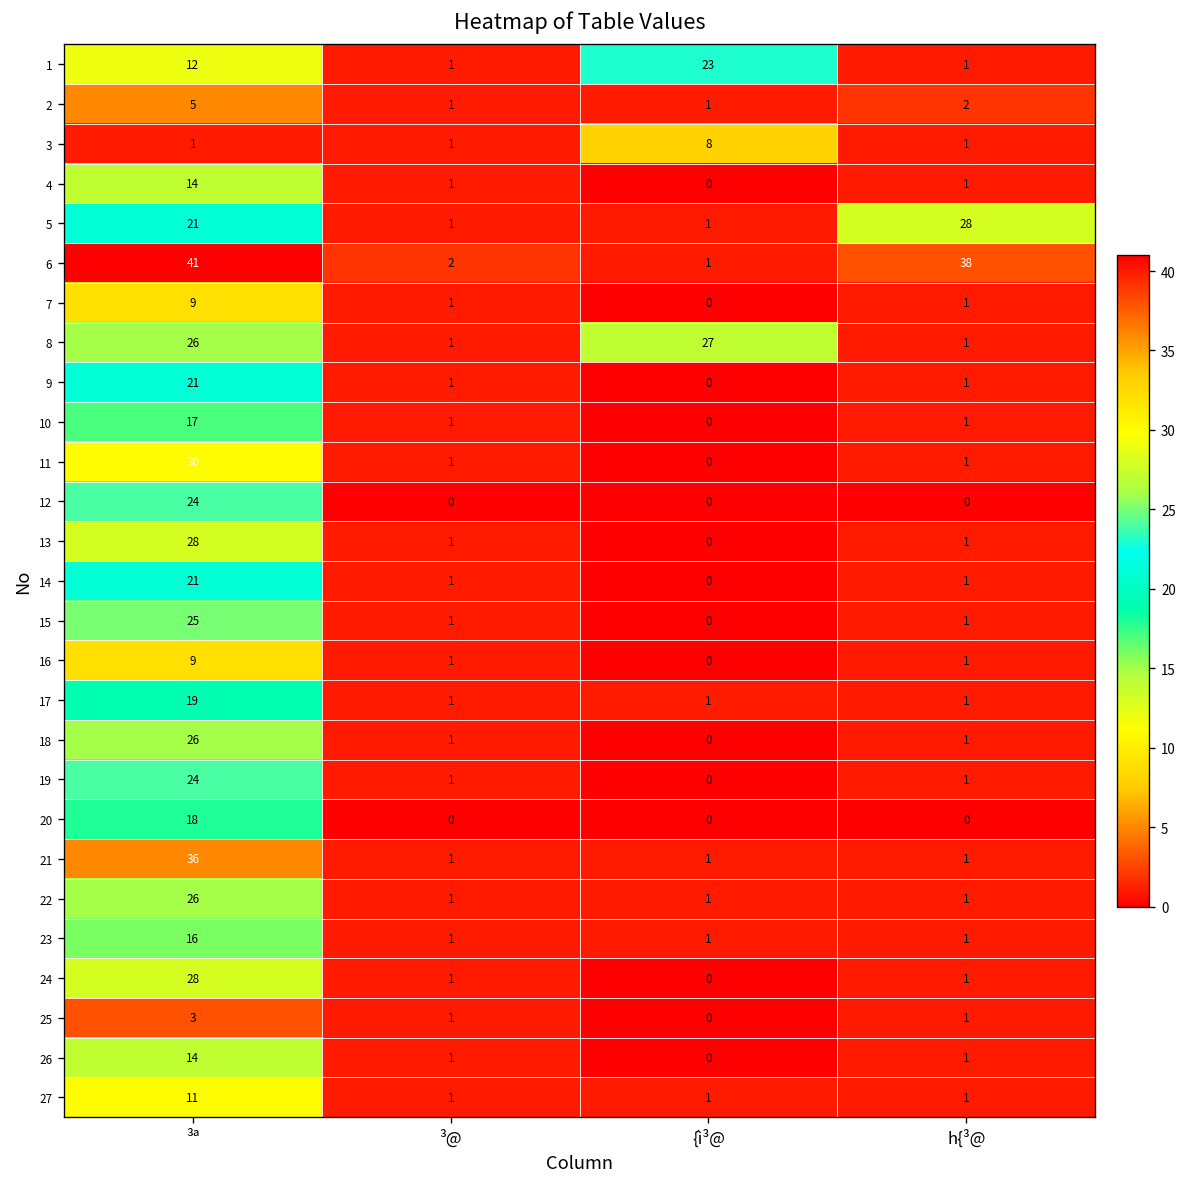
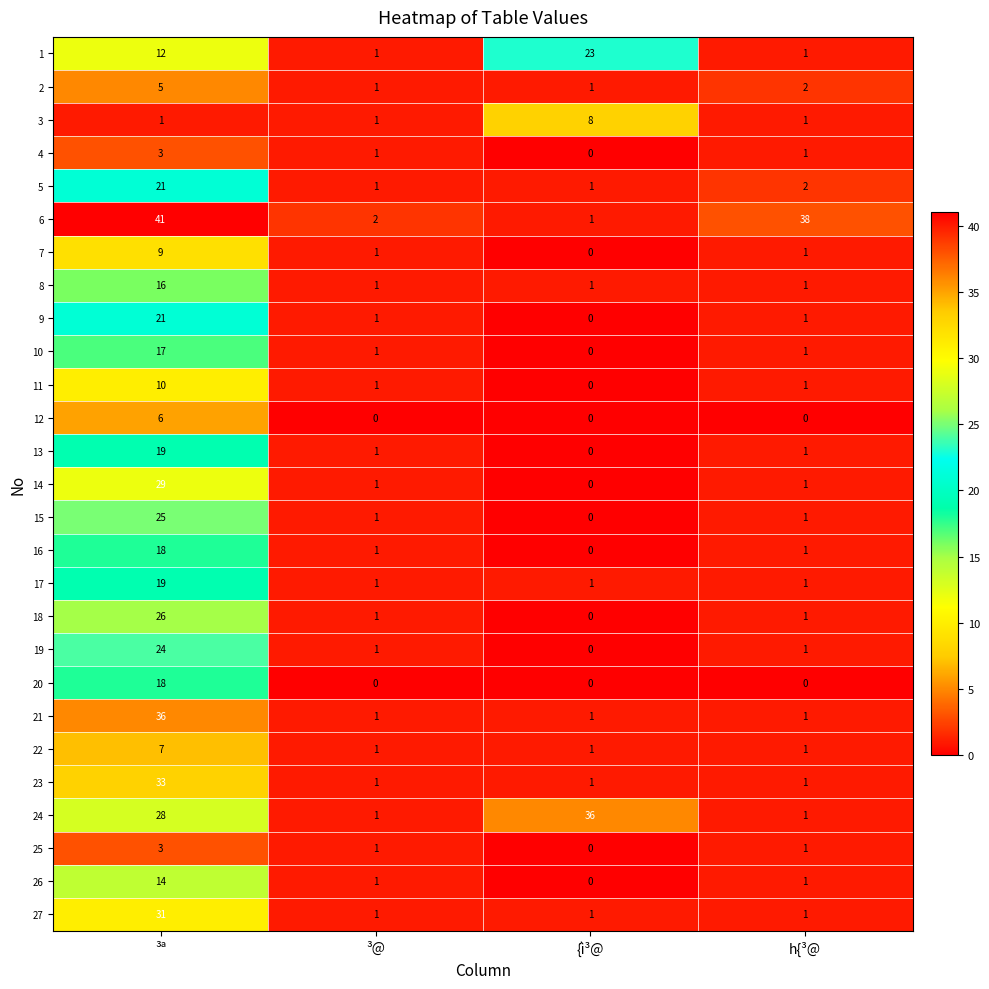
4, ³ª: 14 -> 3
5, h{³@: 28 -> 2
8, ³ª: 26 -> 16
8, {ì³@: 27 -> 1
11, ³ª: 30 -> 10
12, ³ª: 24 -> 6
13, ³ª: 28 -> 19
14, ³ª: 21 -> 29
16, ³ª: 9 -> 18
22, ³ª: 26 -> 7
23, ³ª: 16 -> 33
24, {ì³@: 0 -> 36
27, ³ª: 11 -> 31
